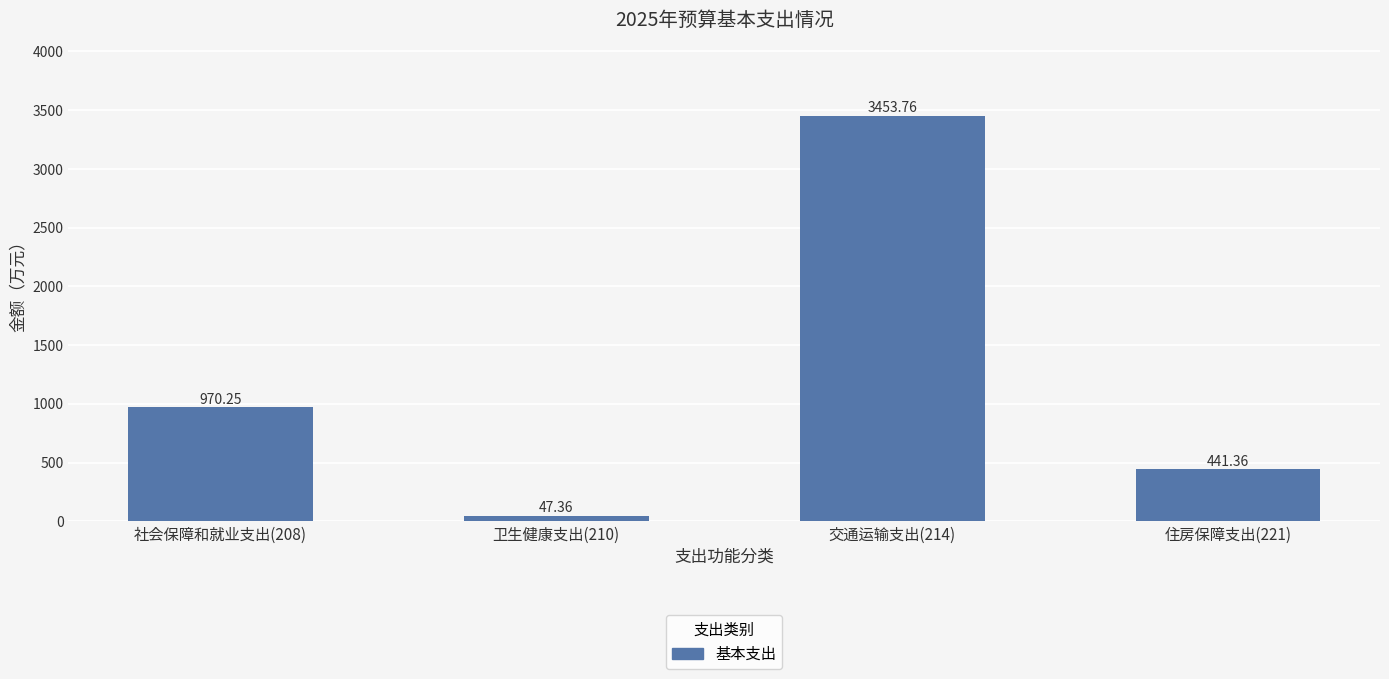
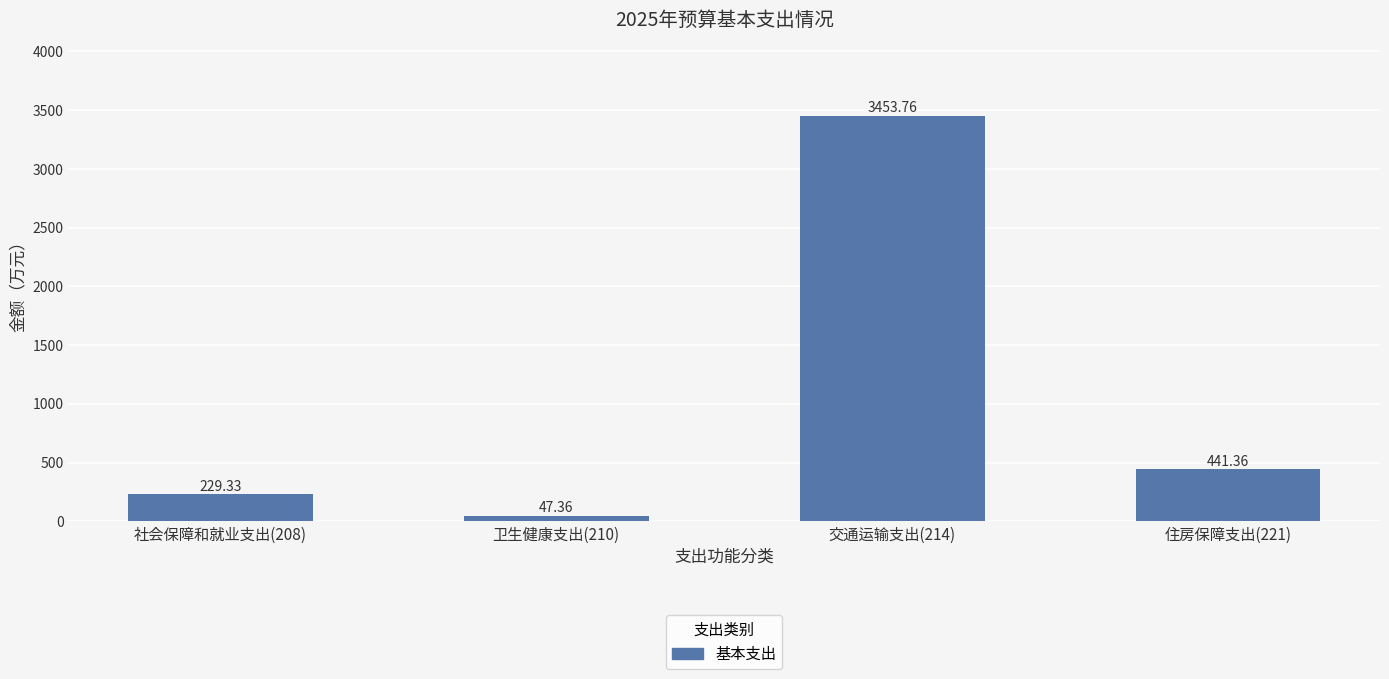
社会保障和就业支出(208): 970.25 -> 229.33
